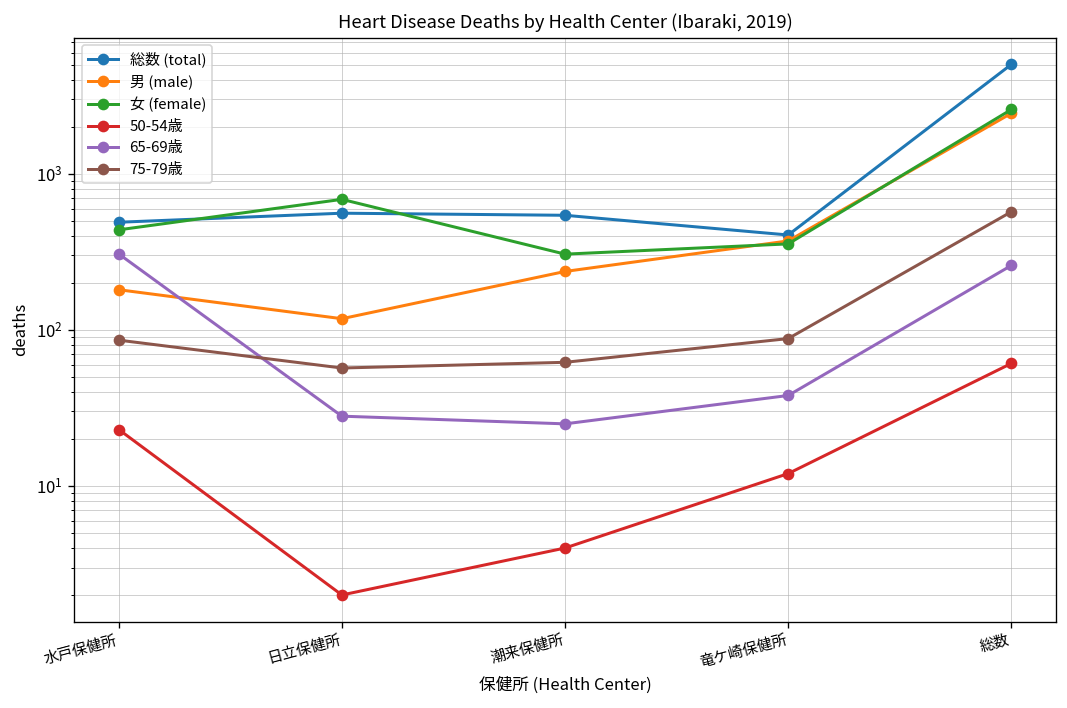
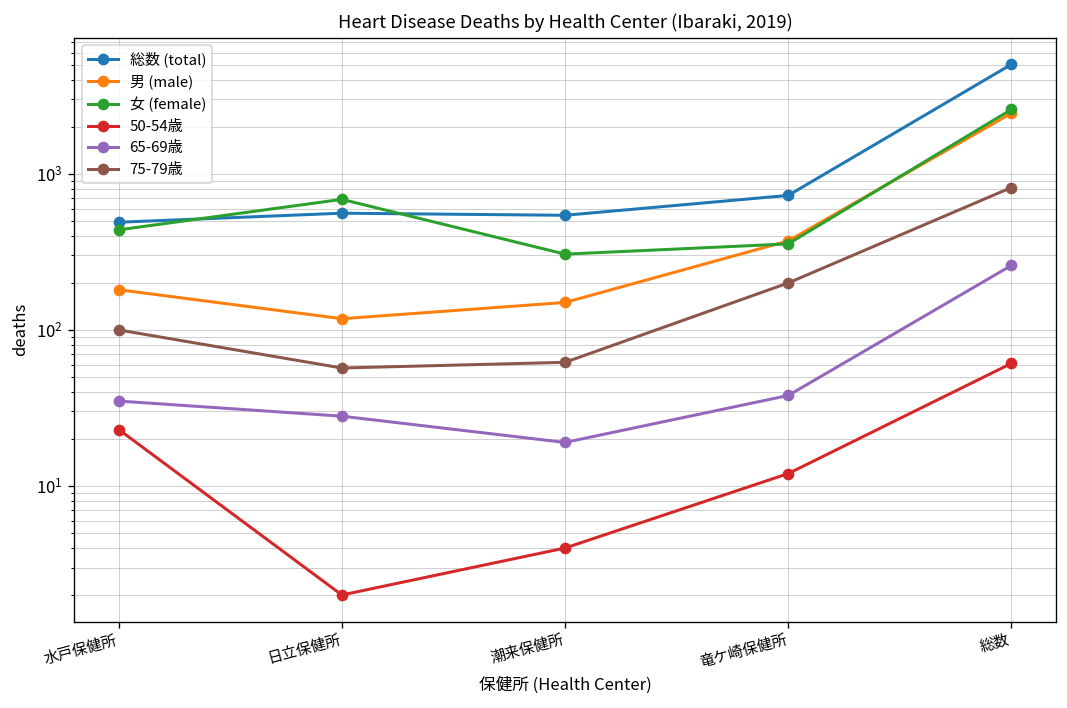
65-69歳, 水戸保健所: 310 -> 35
75-79歳, 水戸保健所: 90 -> 100
男 (male), 潮来保健所: 240 -> 150
65-69歳, 潮来保健所: 25 -> 19
総数 (total), 竜ケ崎保健所: 410 -> 700
75-79歳, 竜ケ崎保健所: 90 -> 200
75-79歳, 総数: 600 -> 800
